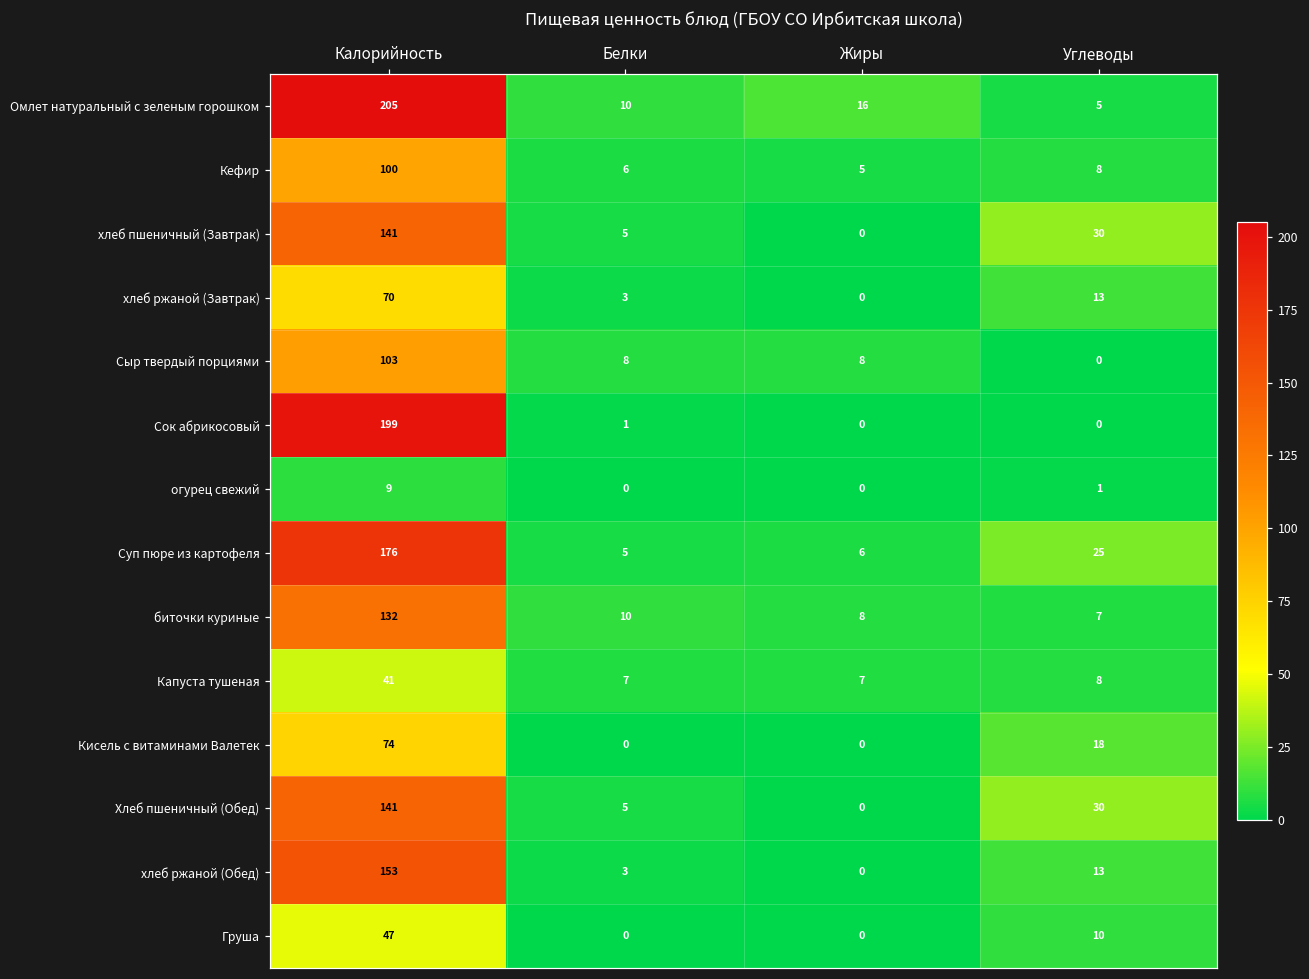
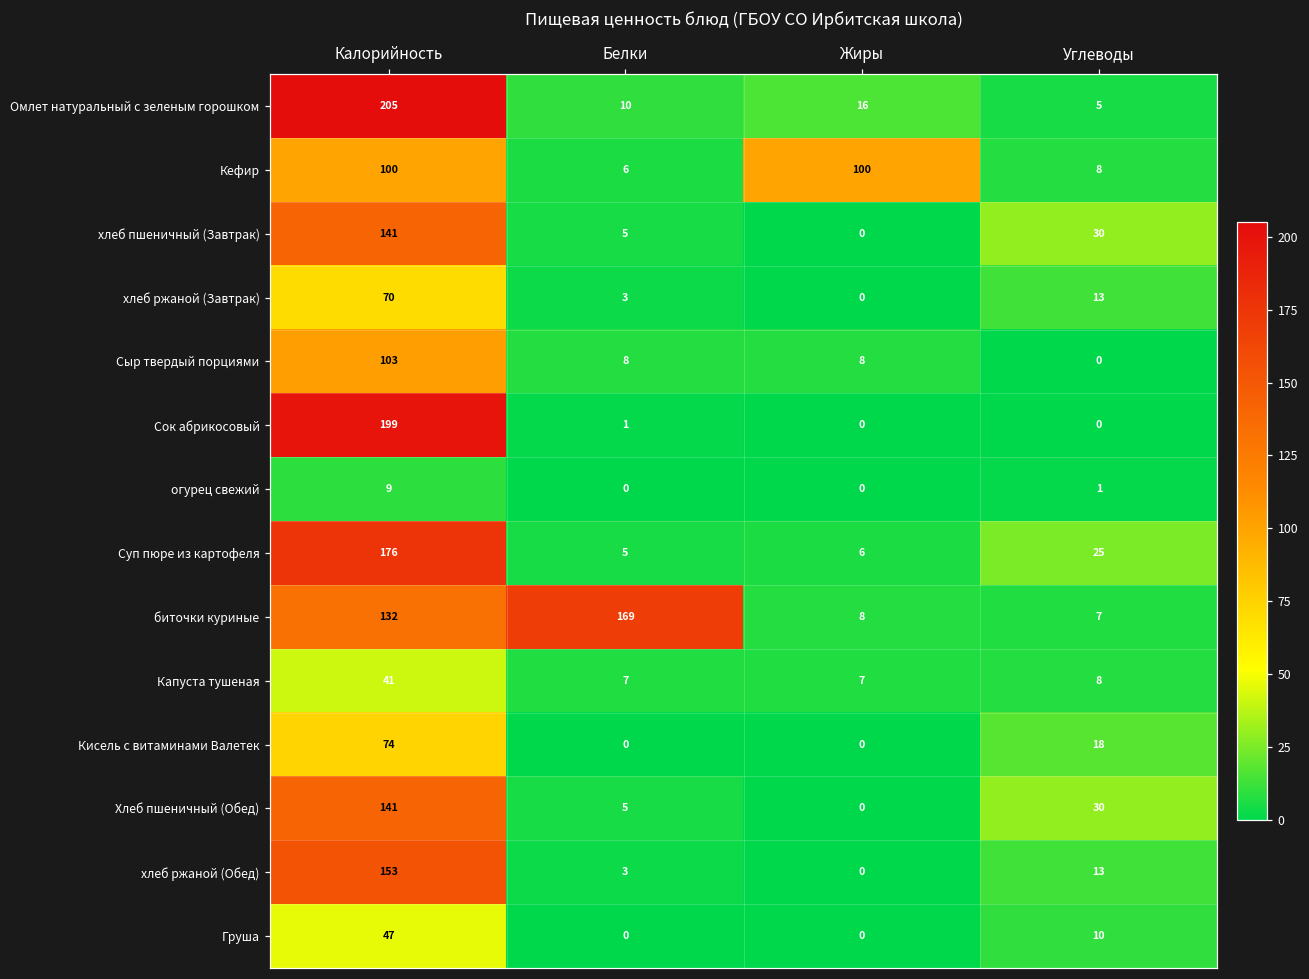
Кефир, Жиры: 5 -> 100
биточки куриные, Белки: 10 -> 169
